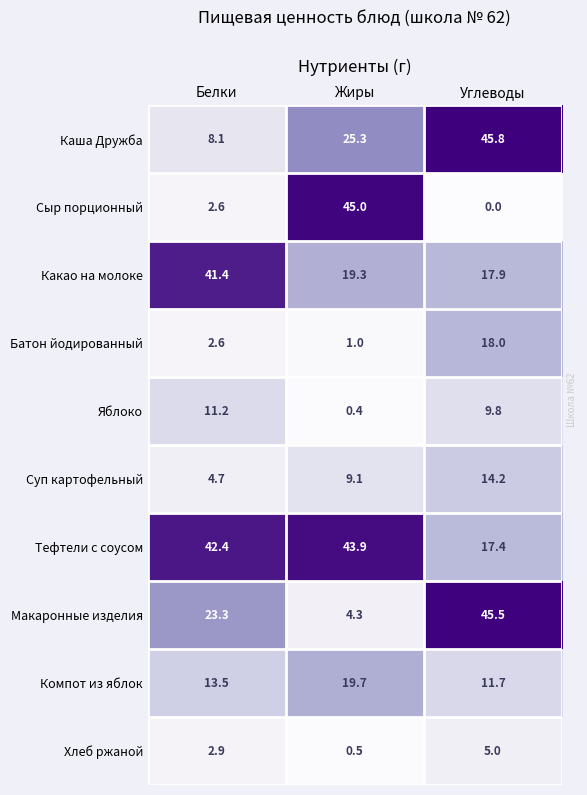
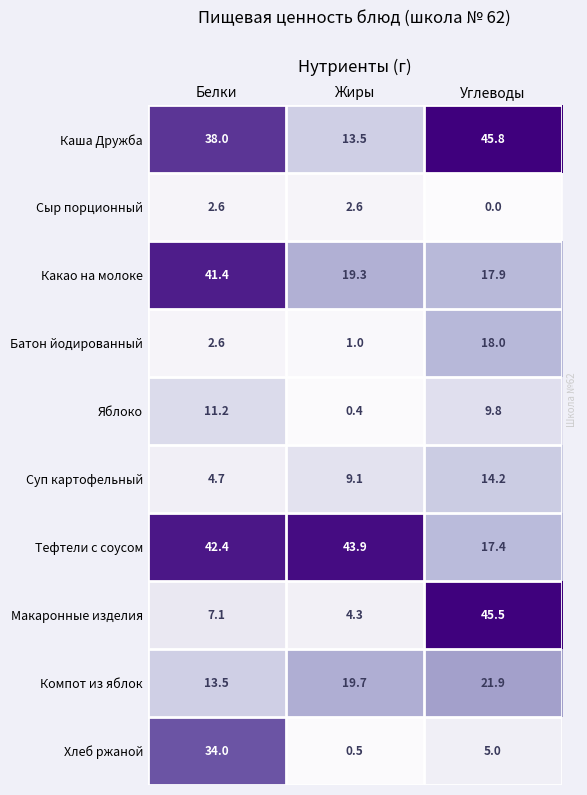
Каша Дружба, Белки: 8.1 -> 38.0
Каша Дружба, Жиры: 25.3 -> 13.5
Сыр порционный, Жиры: 45.0 -> 2.6
Макаронные изделия, Белки: 23.3 -> 7.1
Компот из яблок, Углеводы: 11.7 -> 21.9
Хлеб ржаной, Белки: 2.9 -> 34.0
